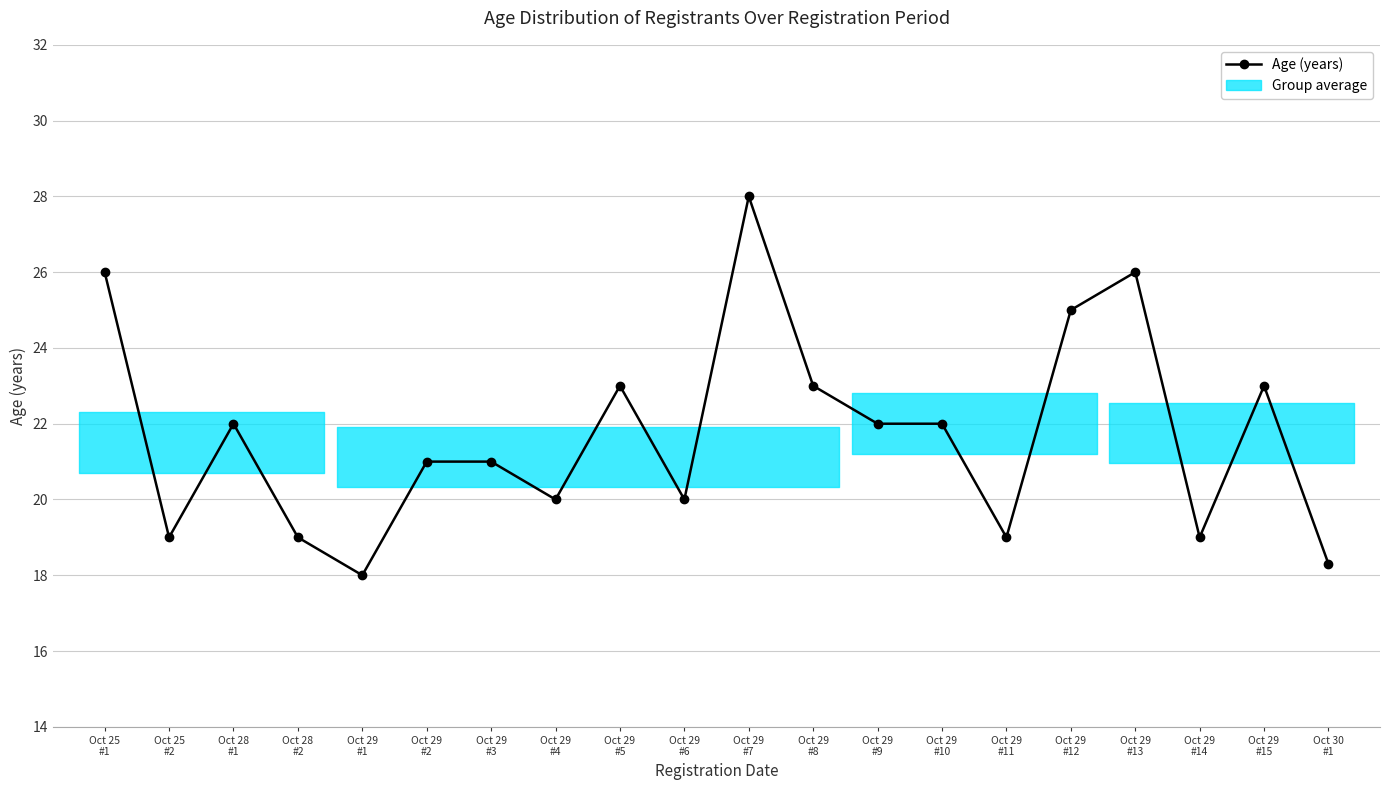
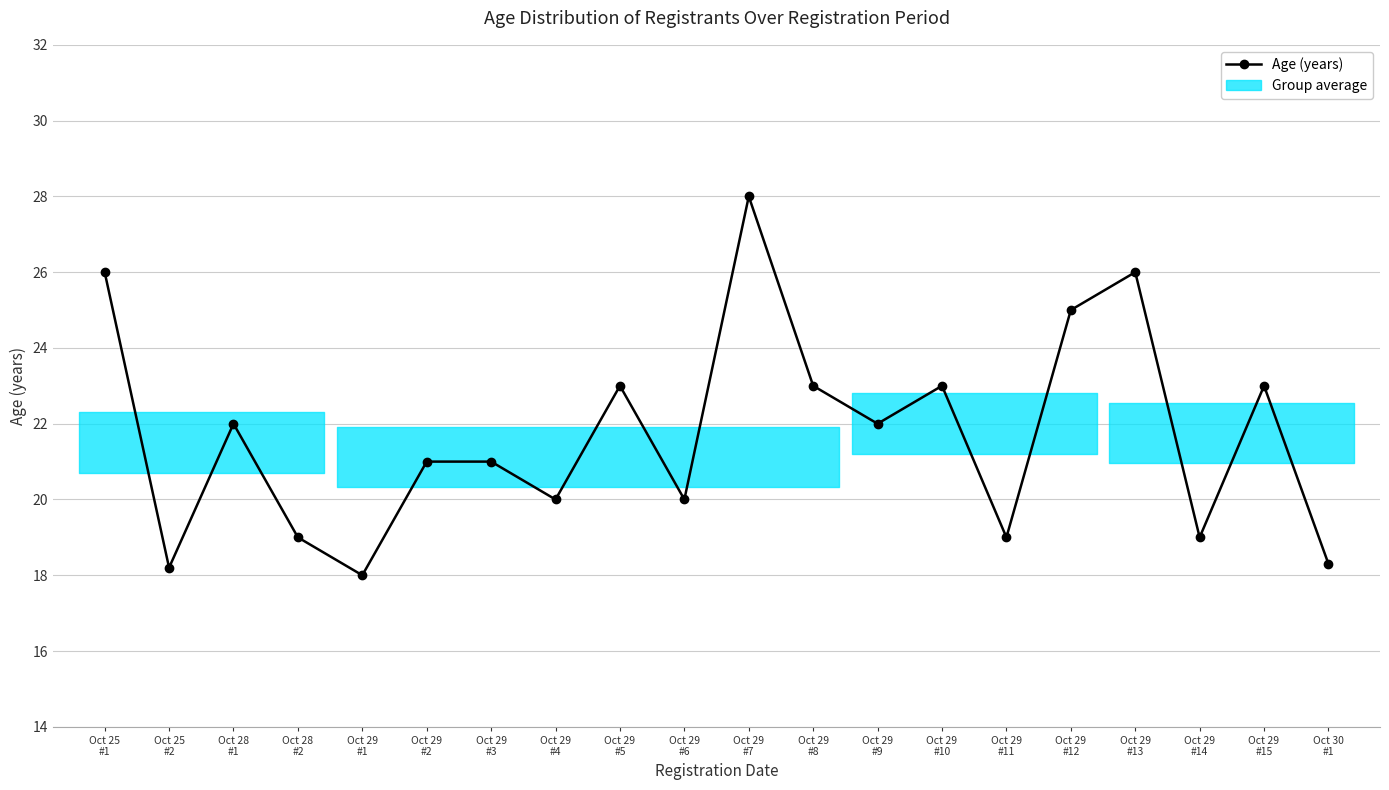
Age (years), Oct 25 #2: 19.0 -> 18.2
Age (years), Oct 29 #10: 22 -> 23
